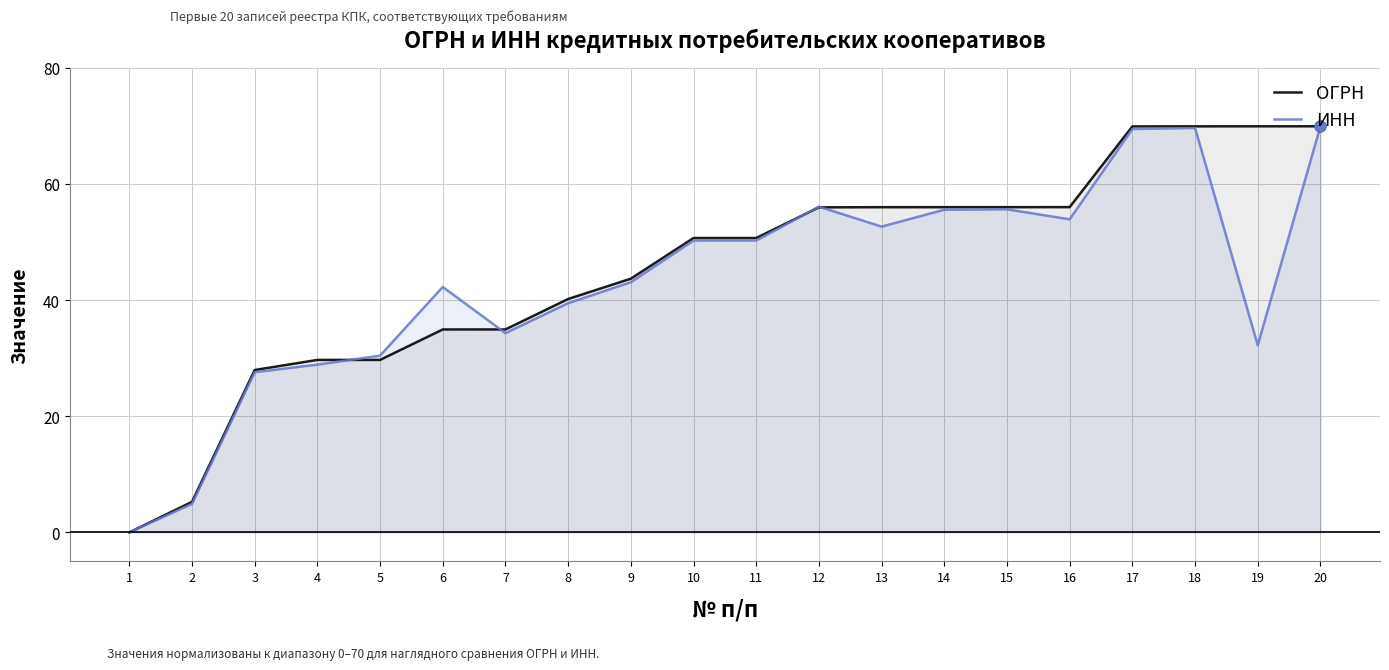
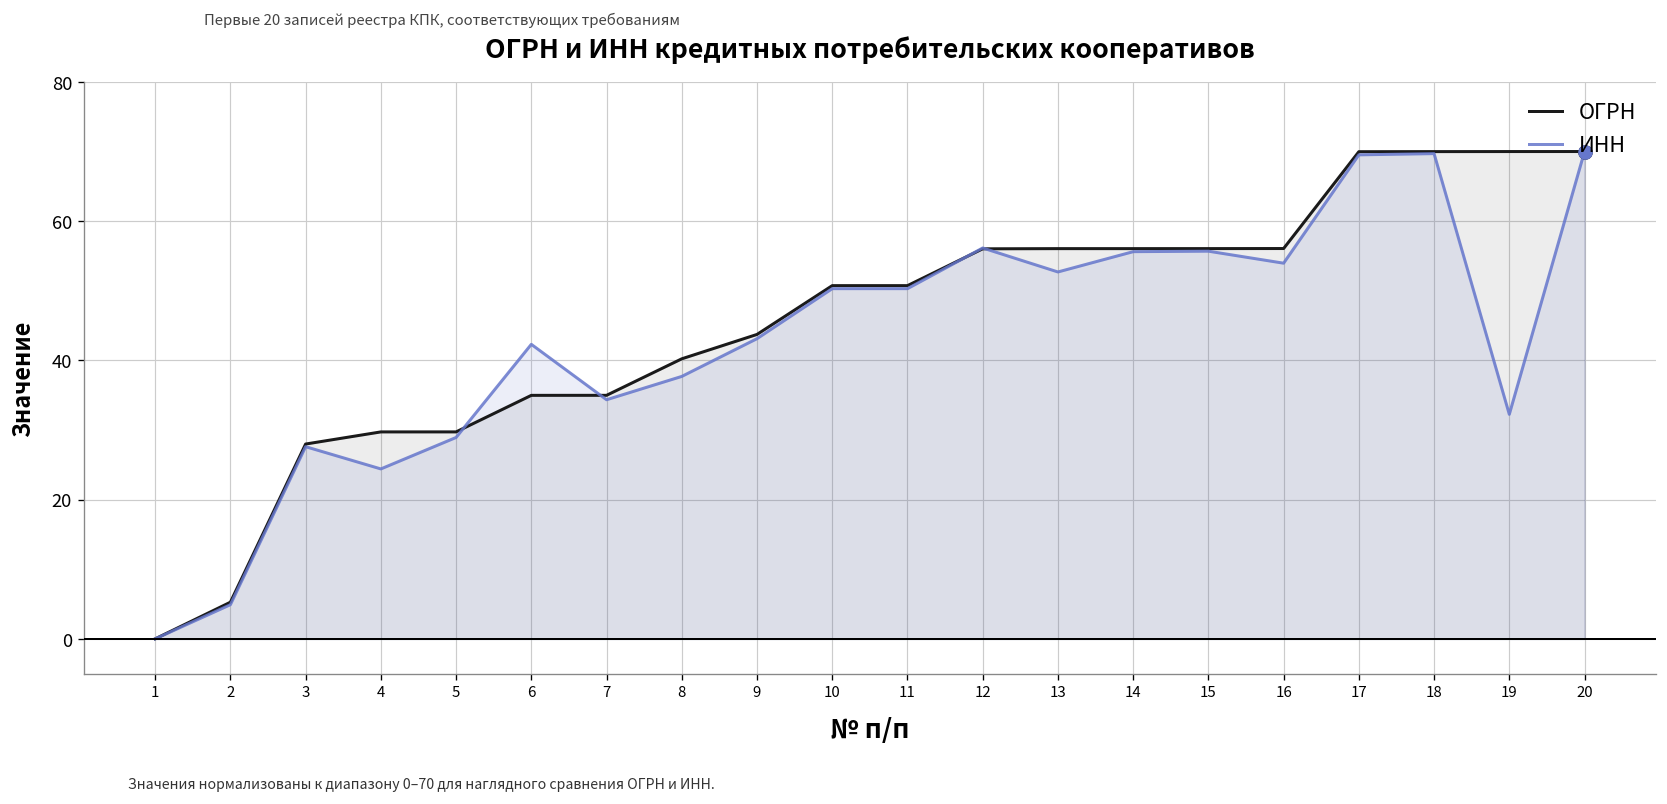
ИНН, 4: 29 -> 24
ИНН, 5: 30 -> 29
ИНН, 8: 40 -> 38
